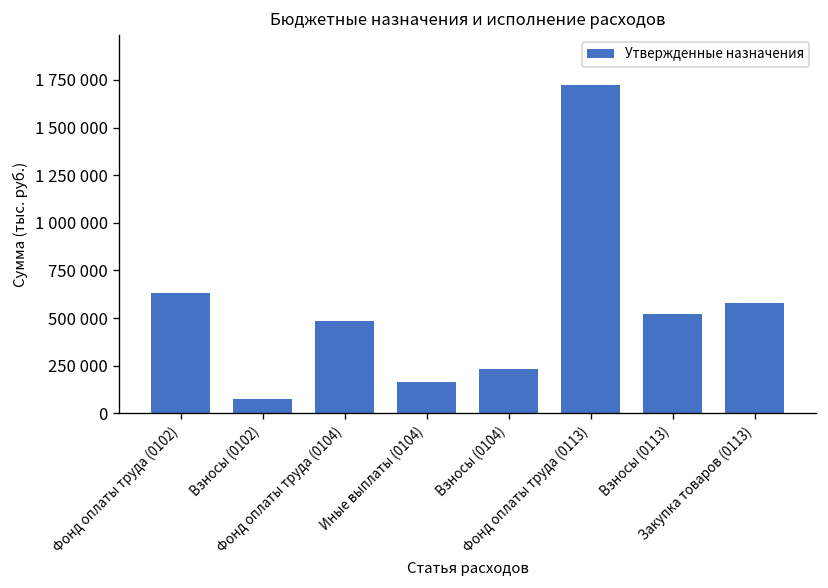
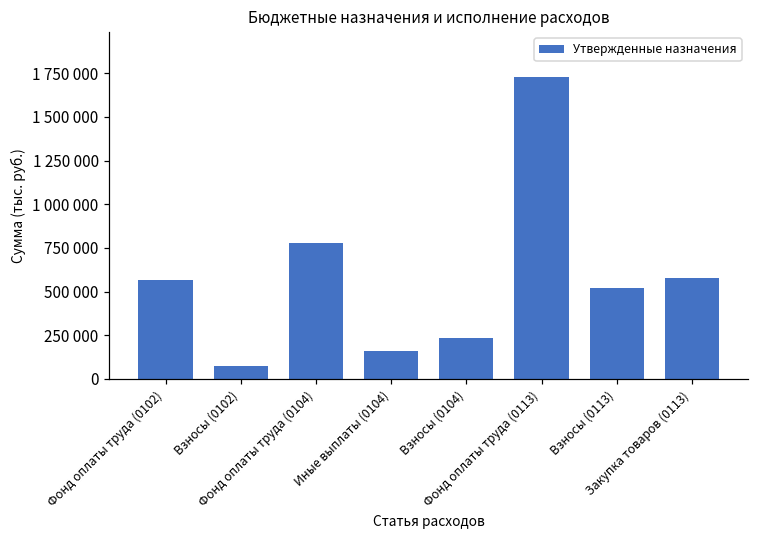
Фонд оплаты труда (0102): 630000 -> 560000
Фонд оплаты труда (0104): 480000 -> 780000
